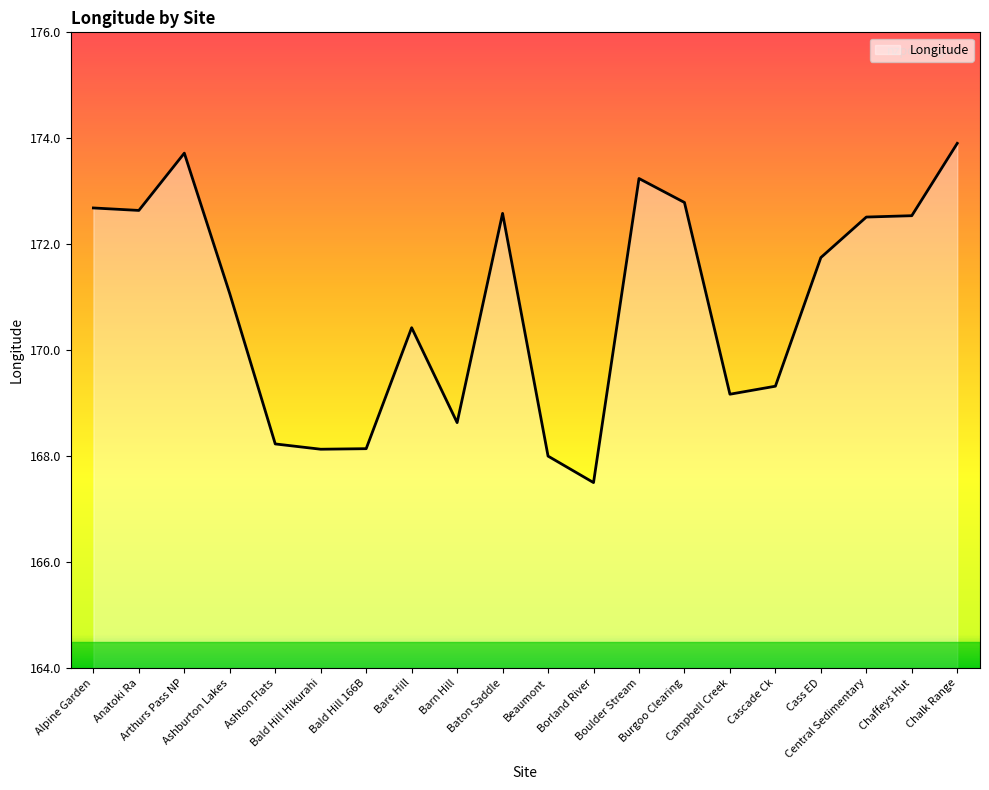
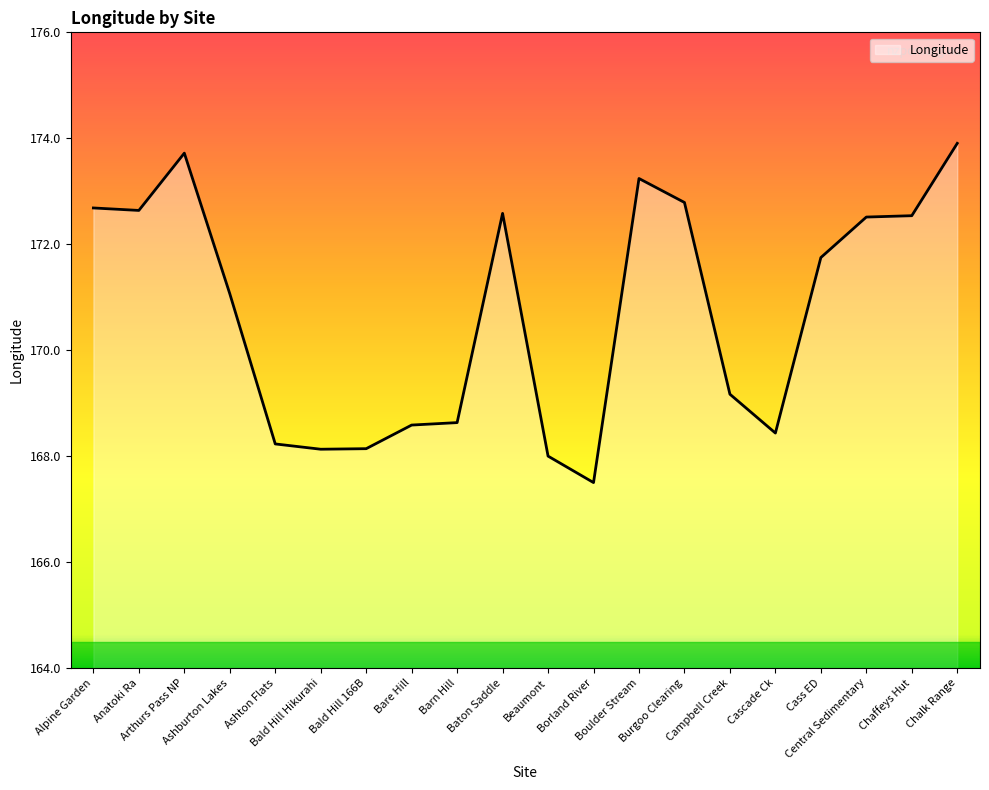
Bare Hill: 170.4 -> 168.6
Cascade Ck: 169.3 -> 168.4
